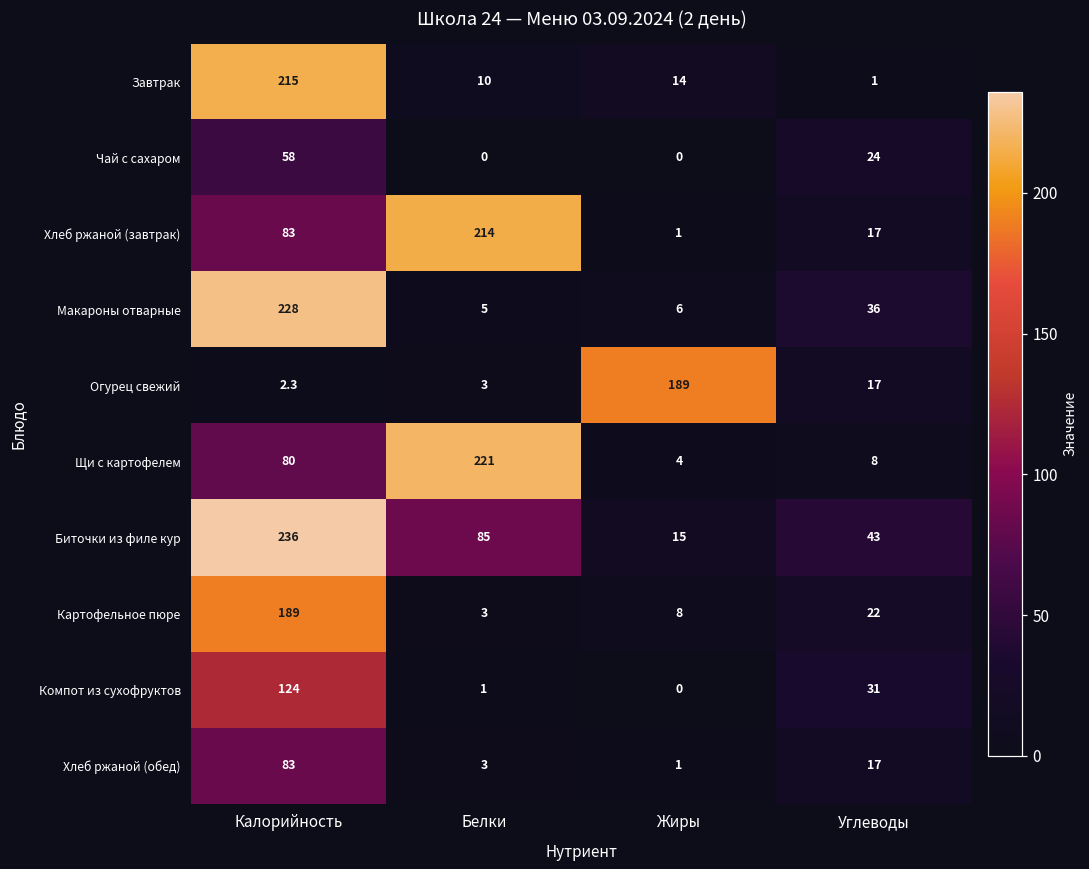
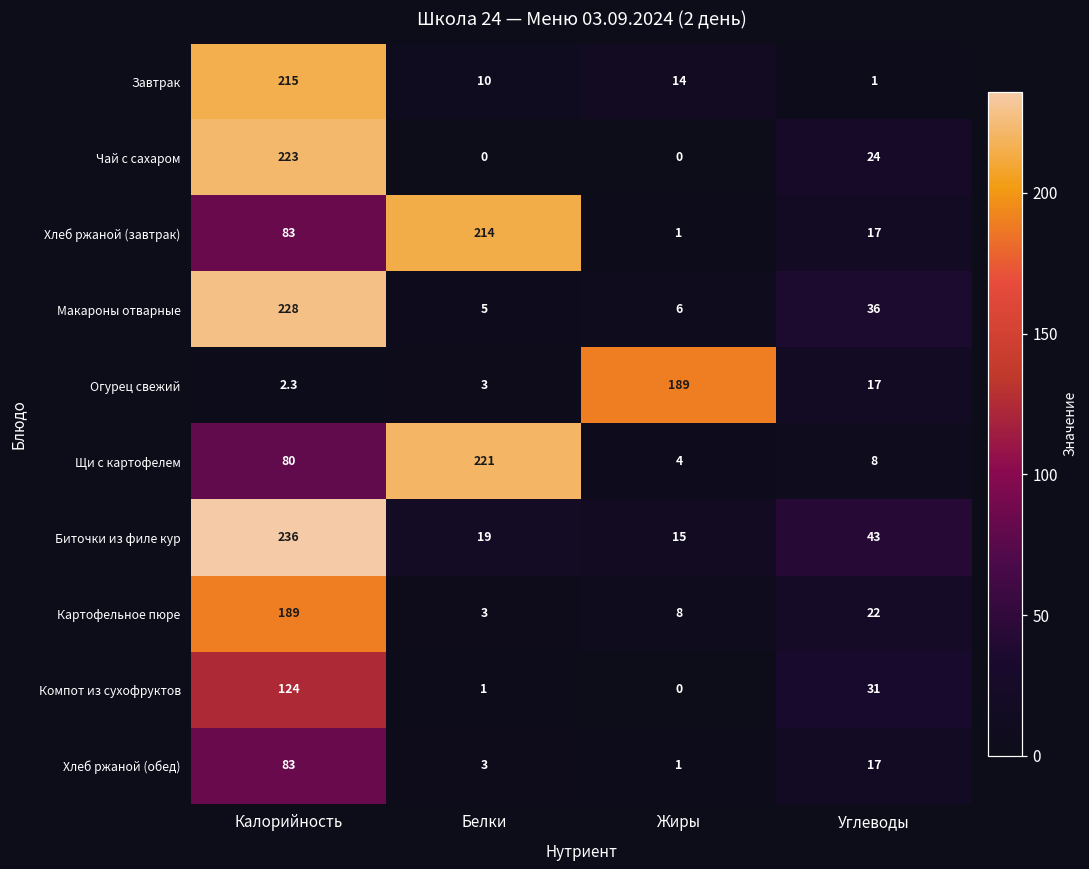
Чай с сахаром, Калорийность: 58 -> 223
Биточки из филе кур, Белки: 85 -> 19
